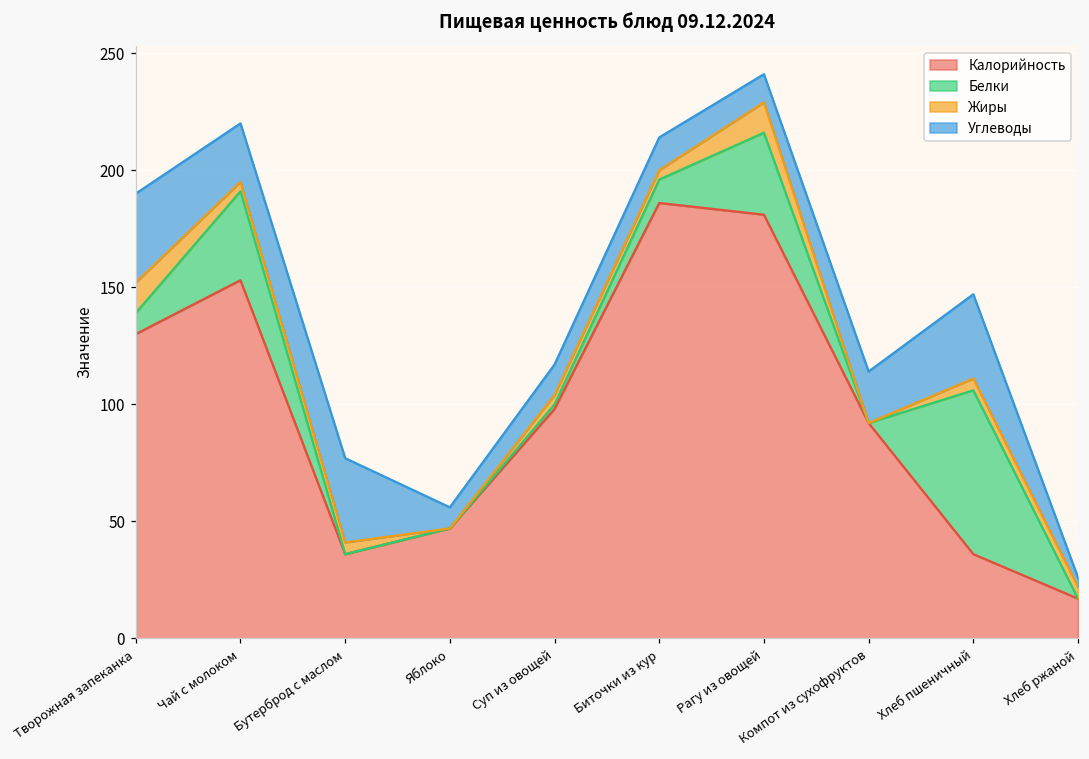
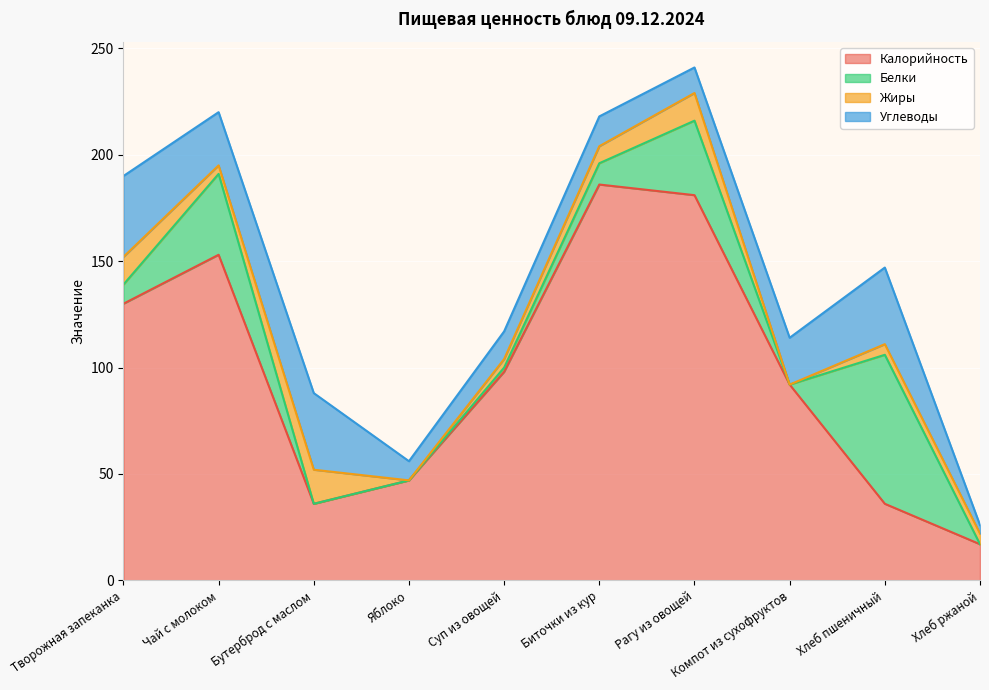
Жиры, Бутерброд с маслом: 5 -> 16
Жиры, Биточки из кур: 4 -> 8
